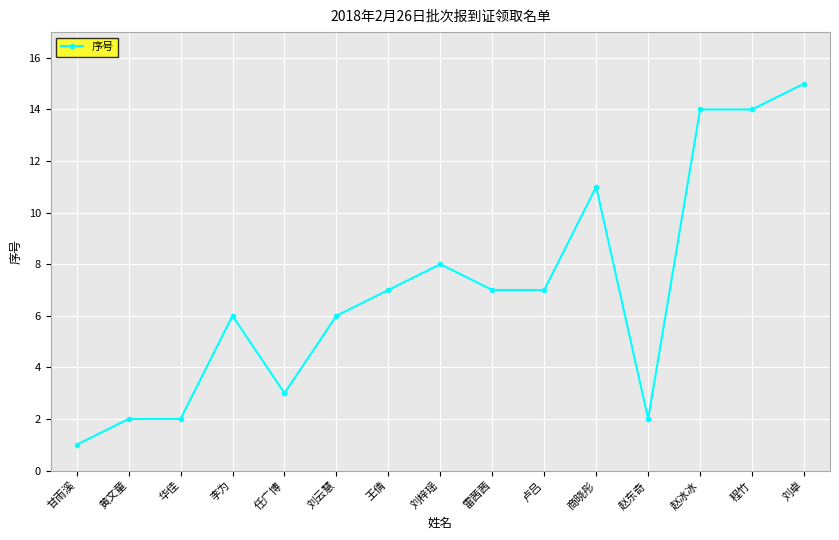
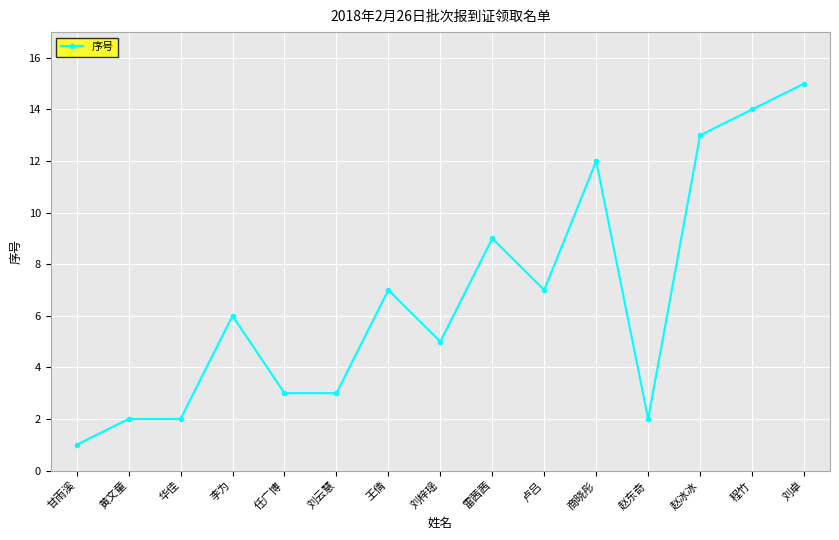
刘云慧: 6 -> 3
刘梓瑶: 8 -> 5
雷茜茜: 7 -> 9
商晓彤: 11 -> 12
赵冰冰: 14 -> 13
